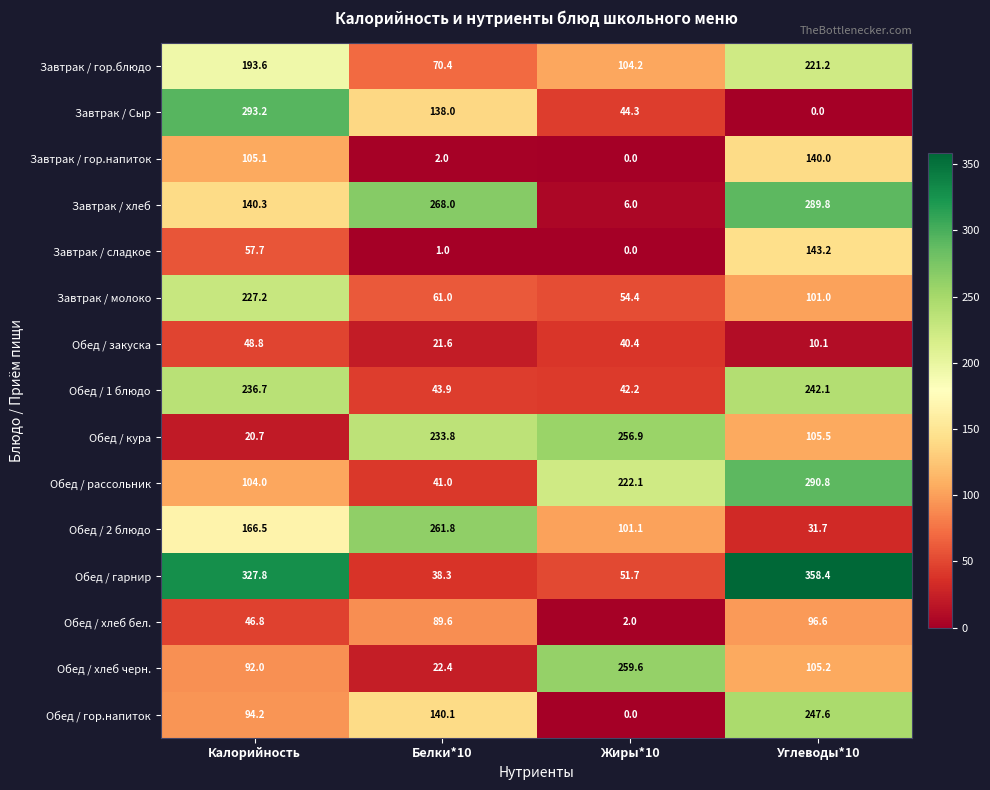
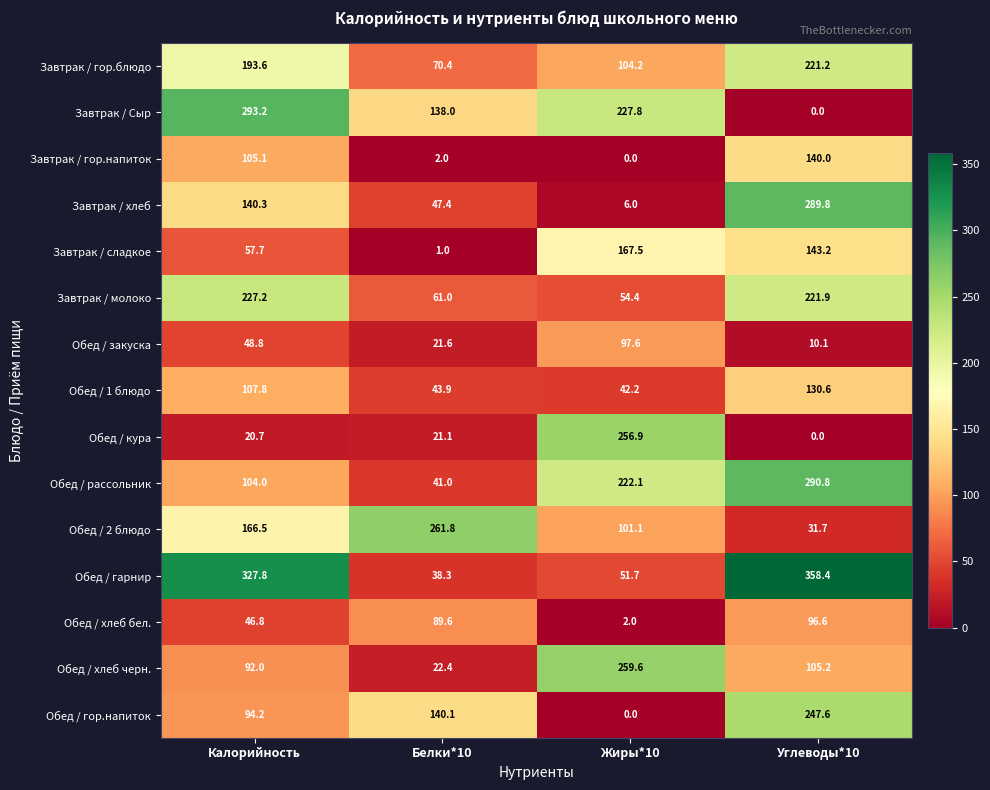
Завтрак / Сыр, Жиры*10: 44.3 -> 227.8
Завтрак / хлеб, Белки*10: 268.0 -> 47.4
Завтрак / сладкое, Жиры*10: 0.0 -> 167.5
Завтрак / молоко, Углеводы*10: 101.0 -> 221.9
Обед / закуска, Жиры*10: 40.4 -> 97.6
Обед / 1 блюдо, Калорийность: 236.7 -> 107.8
Обед / 1 блюдо, Углеводы*10: 242.1 -> 130.6
Обед / кура, Белки*10: 233.8 -> 21.1
Обед / кура, Углеводы*10: 105.5 -> 0.0
